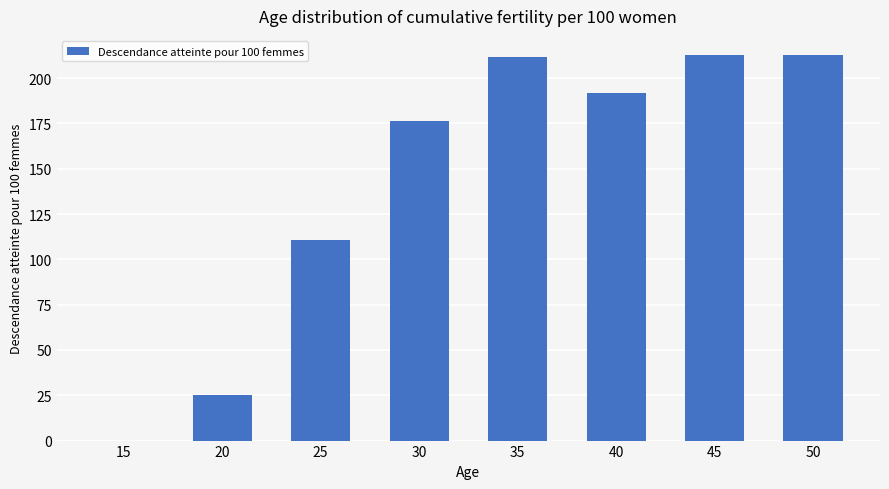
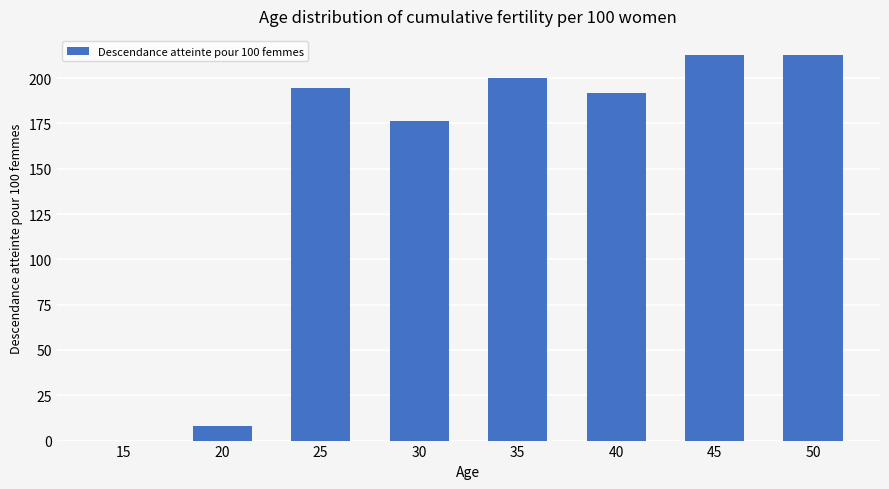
20: 25 -> 8
25: 111 -> 195
35: 212 -> 200
